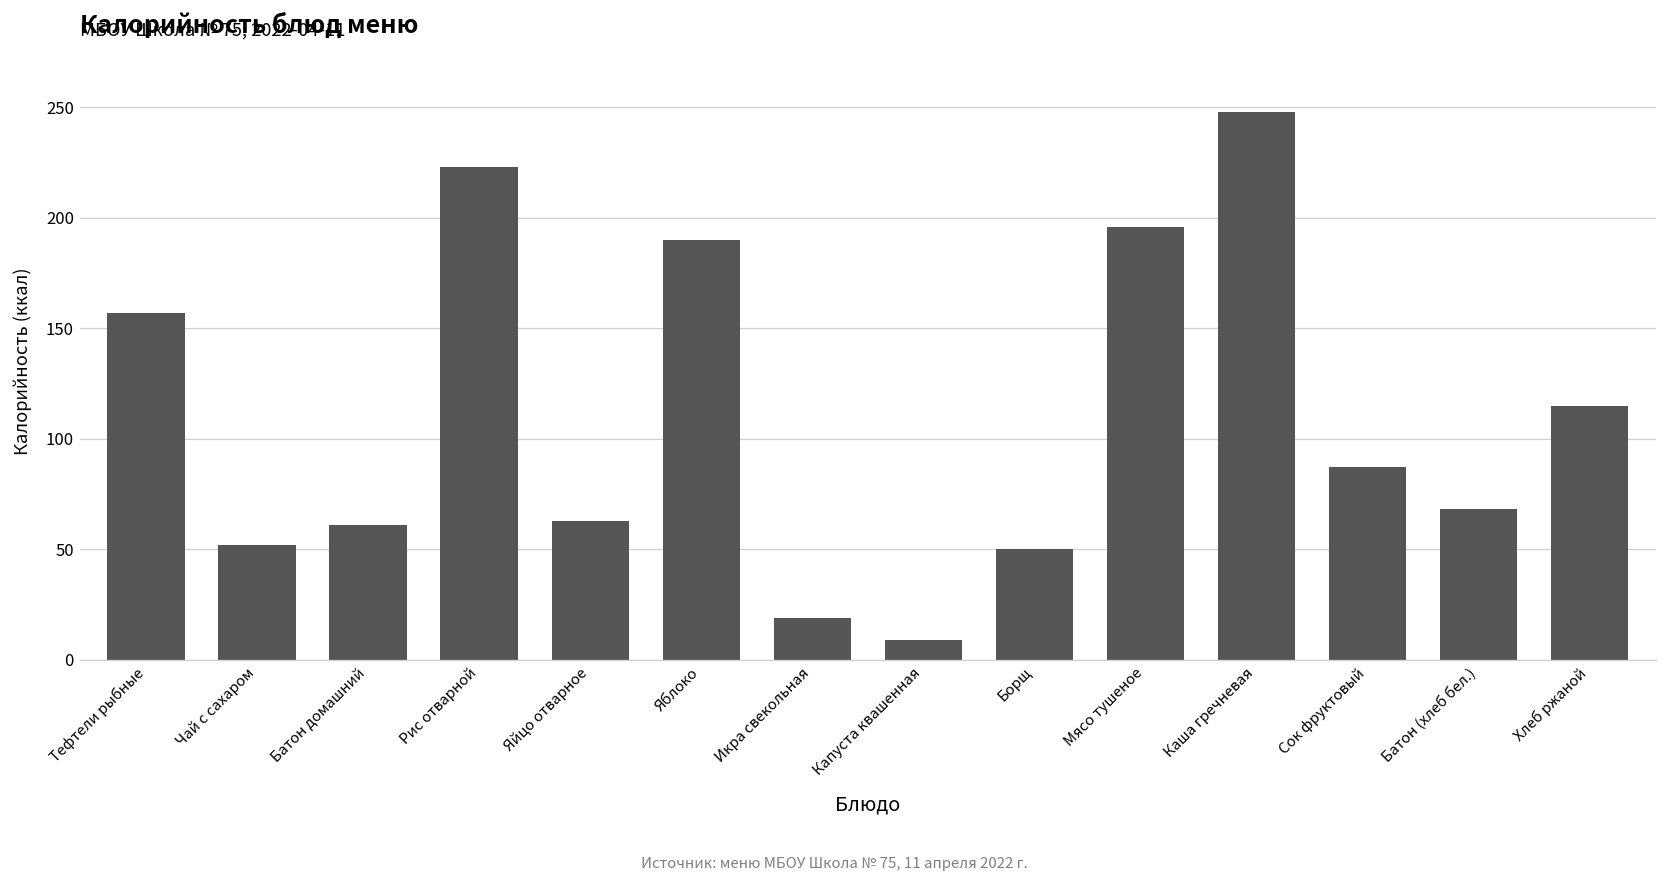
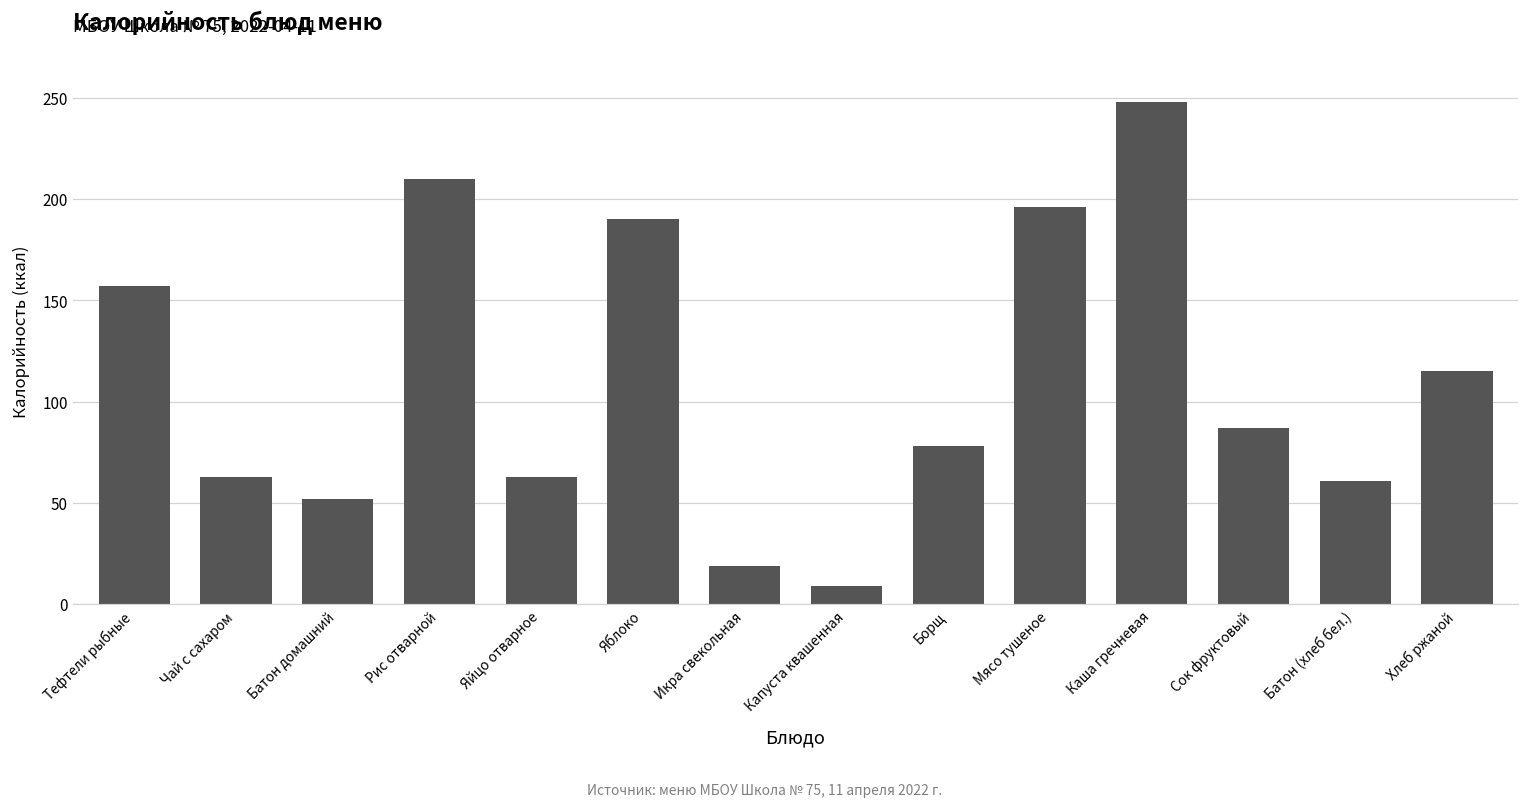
Чай с сахаром: 52 -> 63
Батон домашний: 61 -> 52
Рис отварной: 223 -> 210
Борщ: 50 -> 78
Батон (хлеб бел.): 68 -> 61
